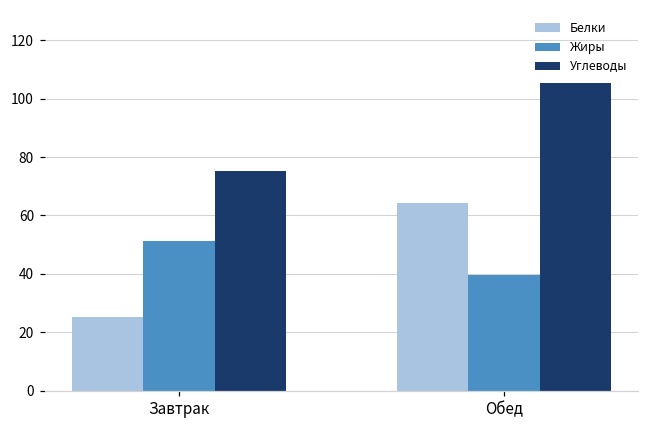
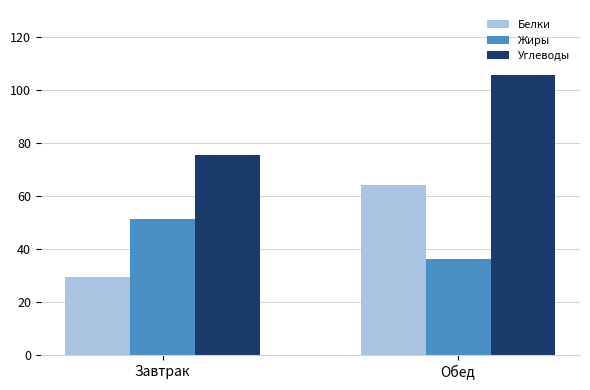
Белки, Завтрак: 25 -> 29
Жиры, Обед: 40 -> 36
